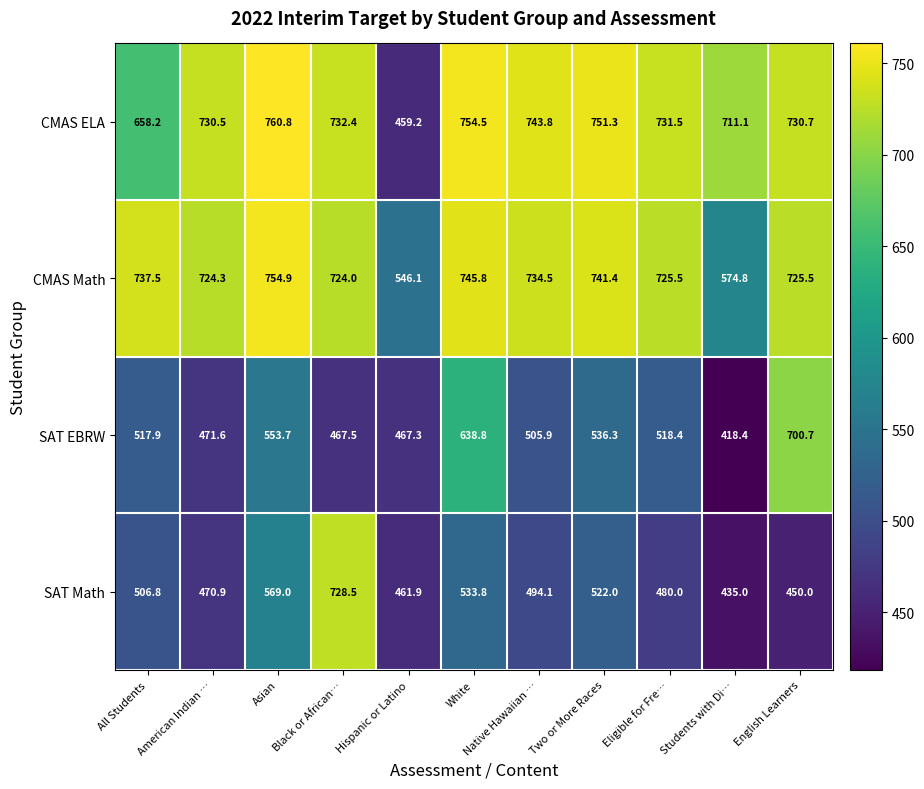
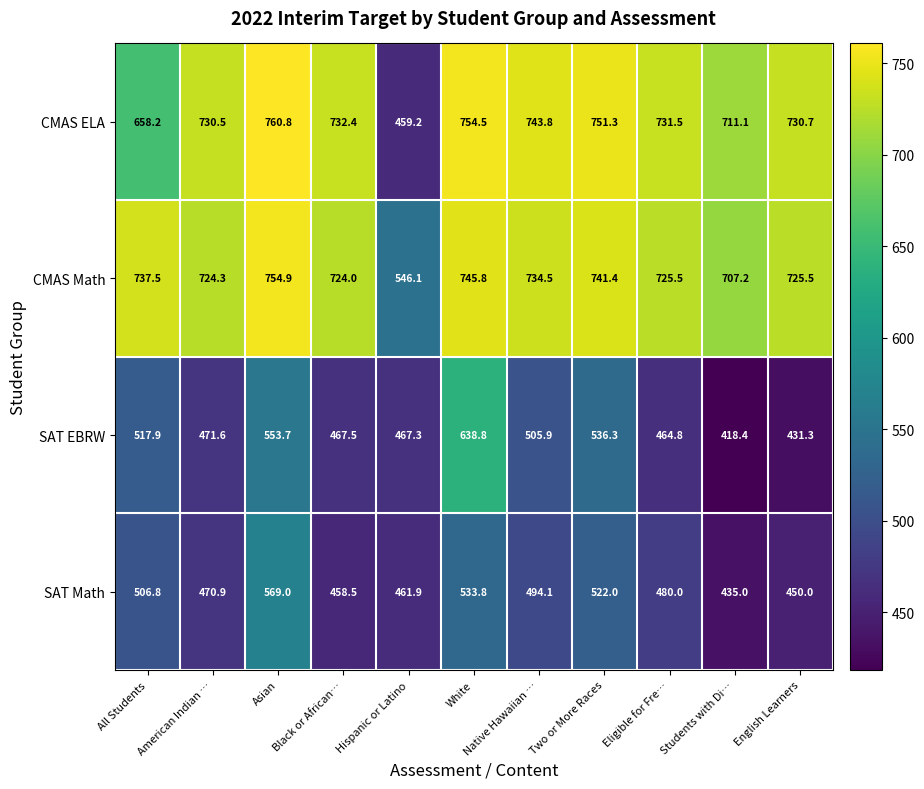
CMAS Math, Students with Di…: 574.8 -> 707.2
SAT EBRW, Eligible for Fre…: 518.4 -> 464.8
SAT EBRW, English Learners: 700.7 -> 431.3
SAT Math, Black or African…: 728.5 -> 458.5
